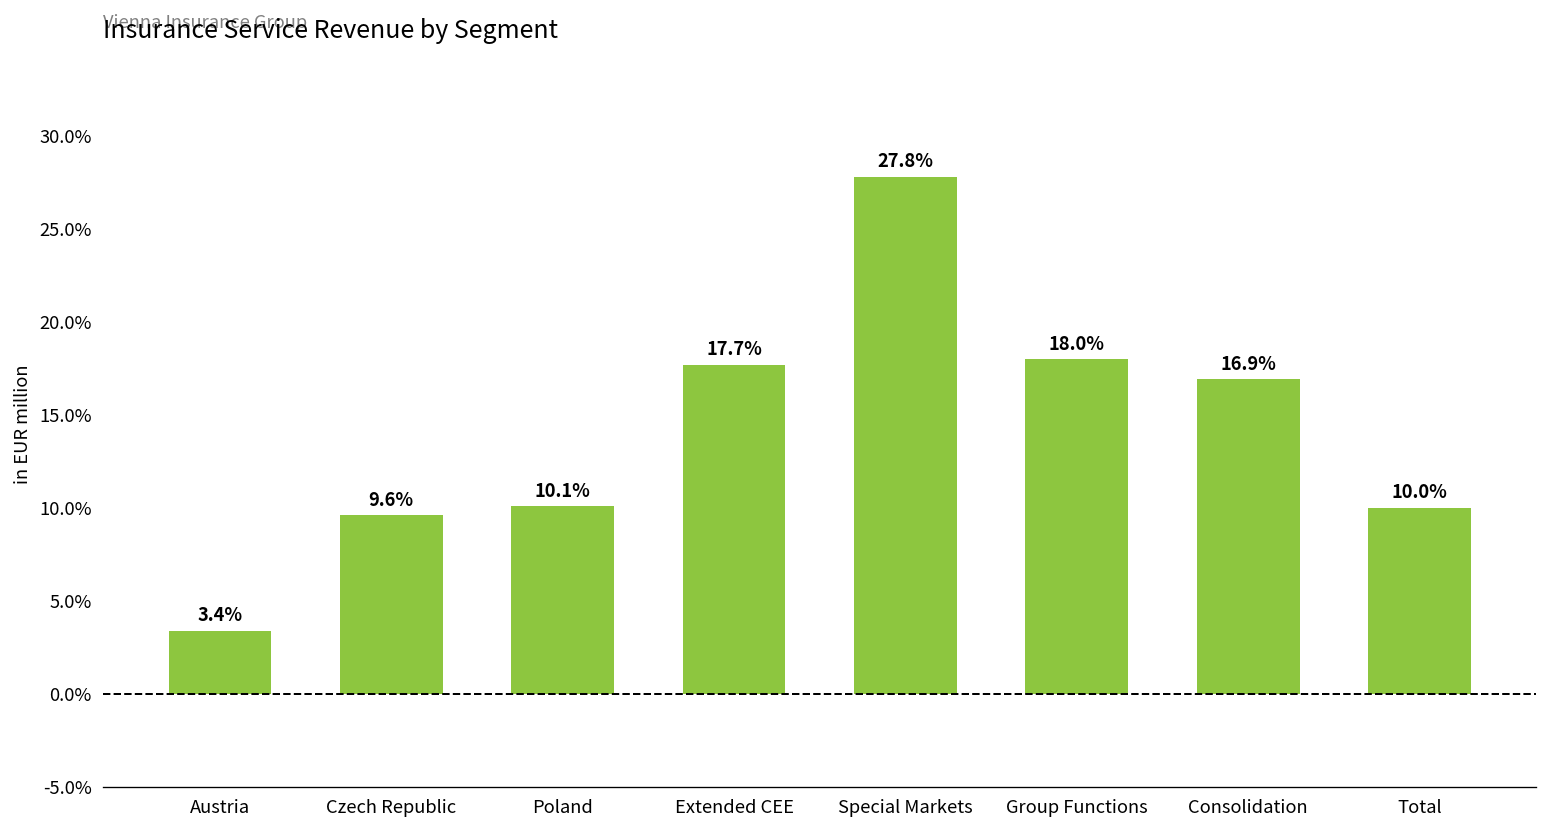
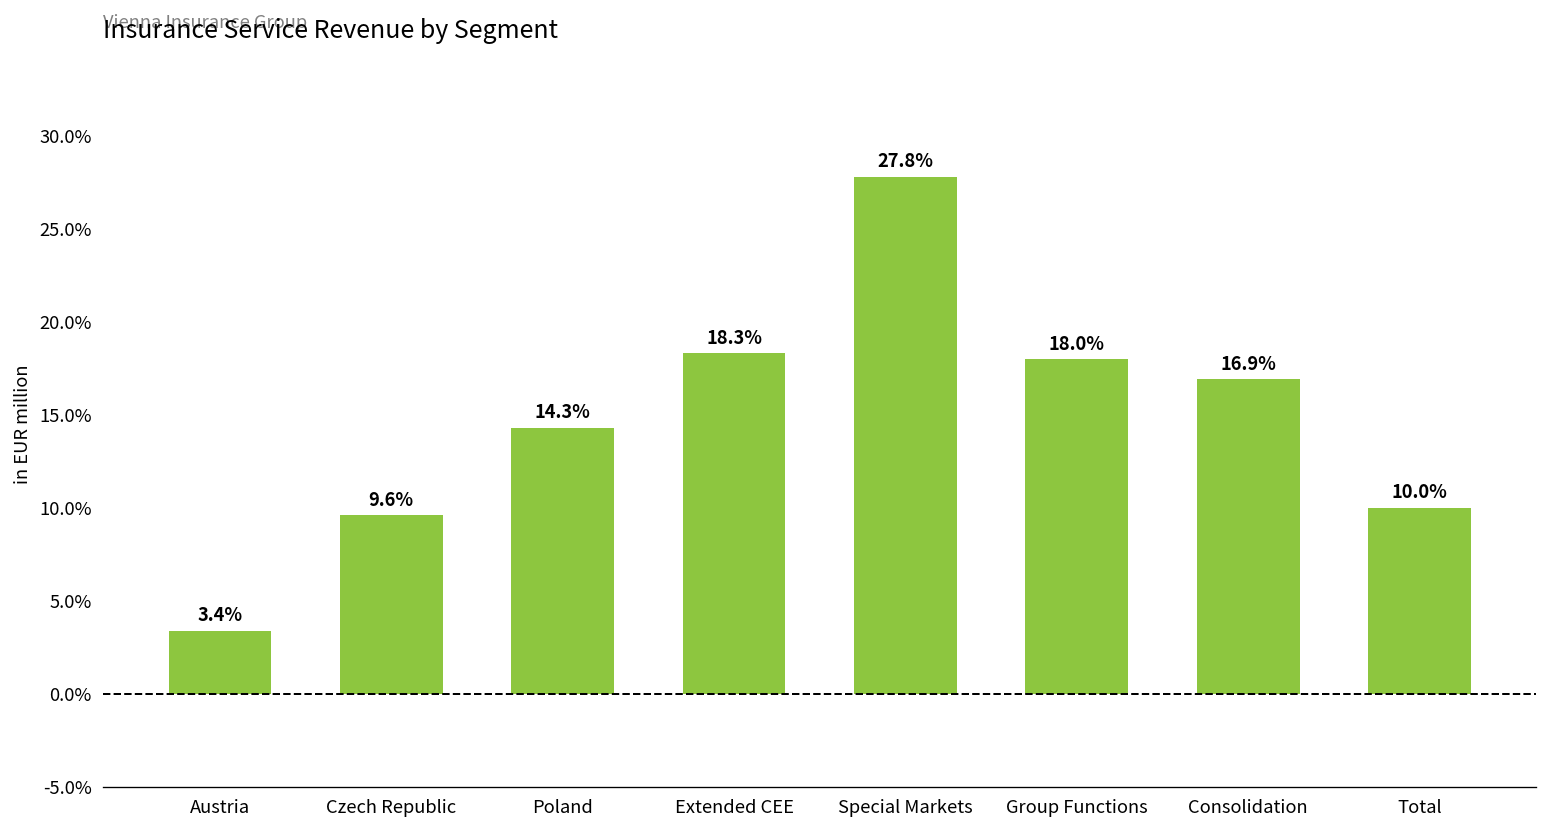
Poland: 10.1% -> 14.3%
Extended CEE: 17.7% -> 18.3%
